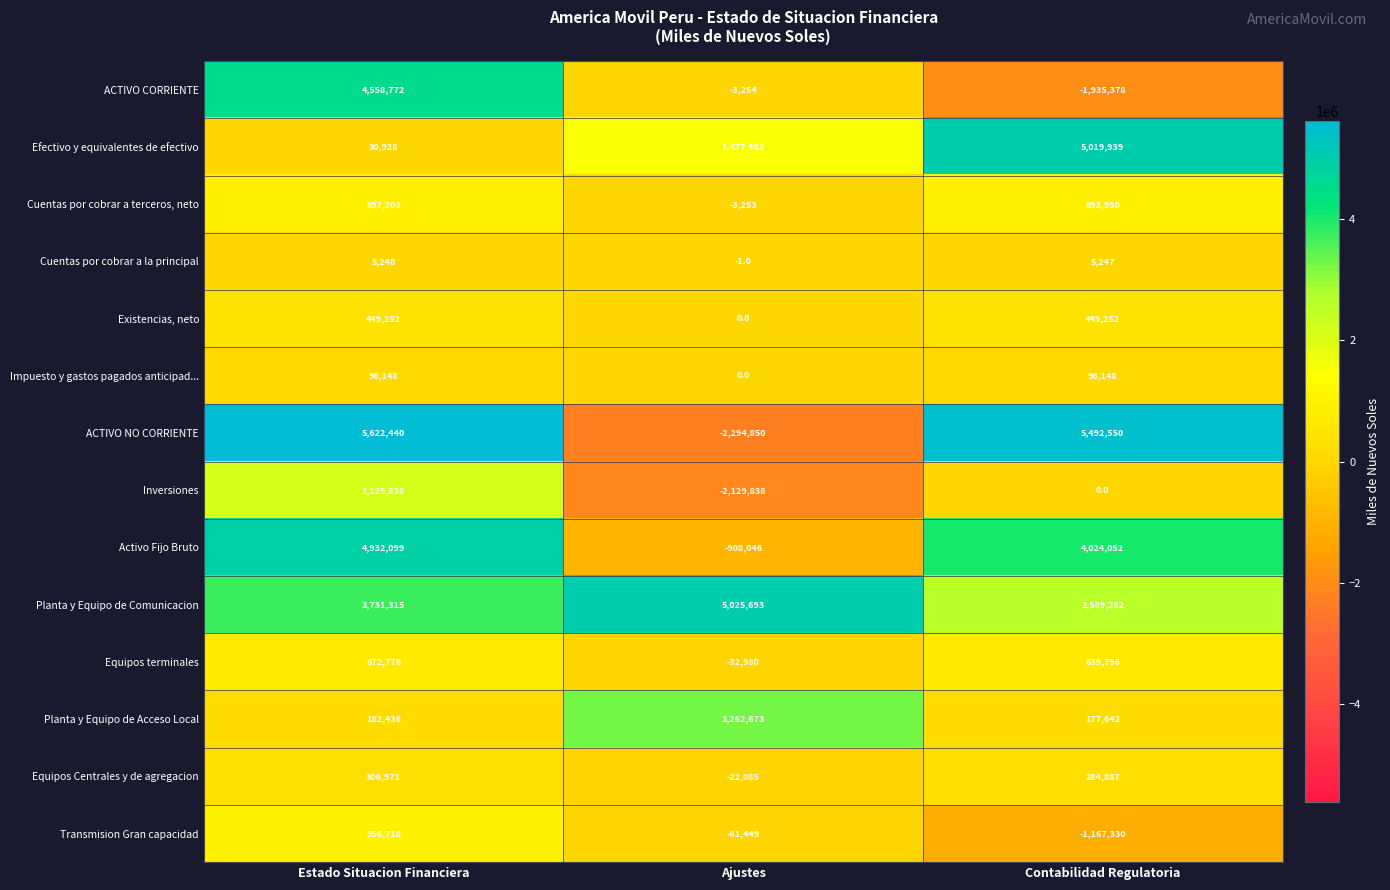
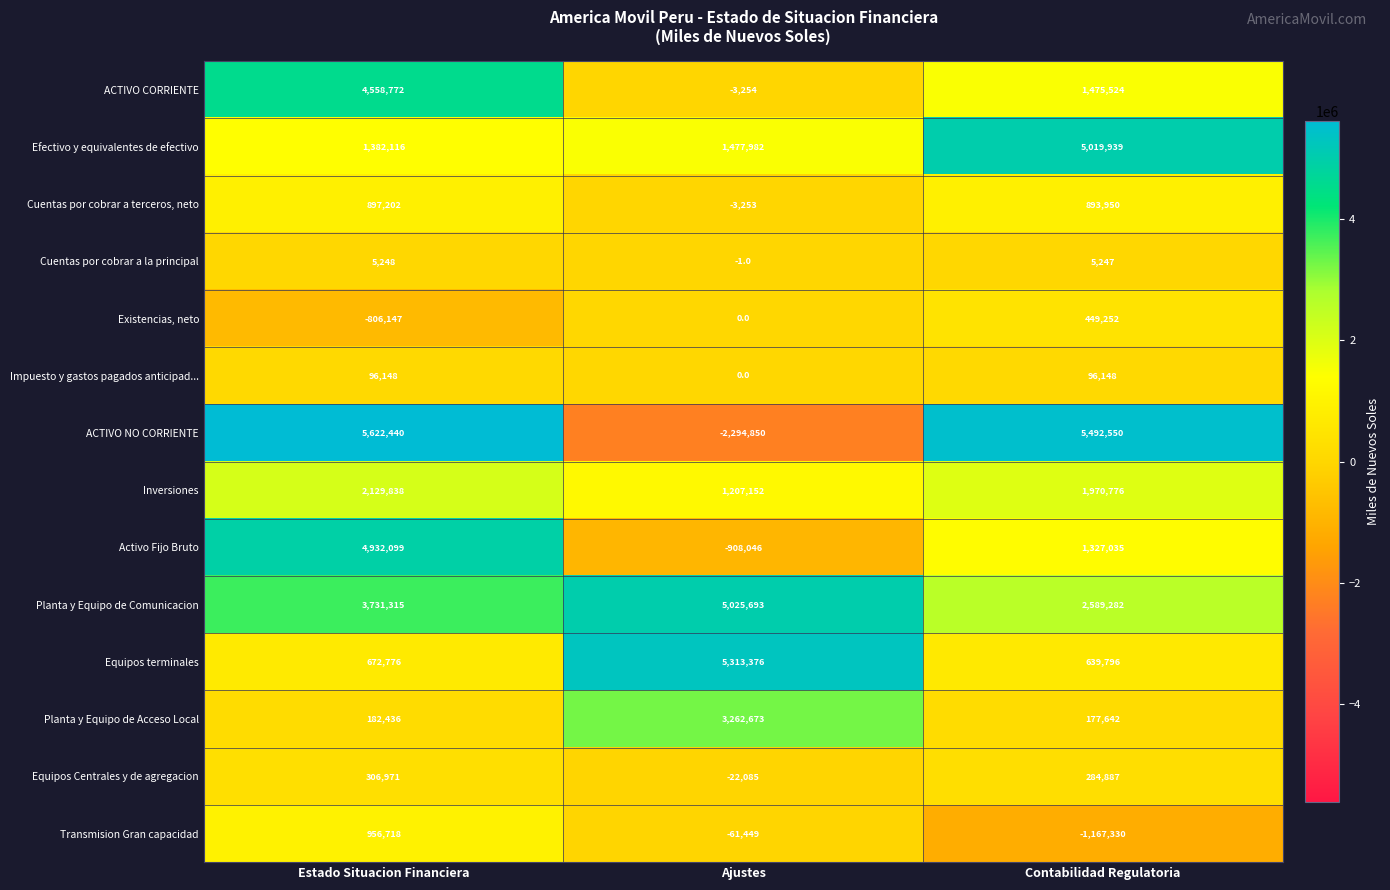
ACTIVO CORRIENTE, Contabilidad Regulatoria: -1,935,378 -> 1,475,524
Efectivo y equivalentes de efectivo, Estado Situacion Financiera: 30,928 -> 1,382,116
Existencias, neto, Estado Situacion Financiera: 449,252 -> -806,147
Inversiones, Ajustes: -2,129,838 -> 1,207,152
Inversiones, Contabilidad Regulatoria: 0.0 -> 1,970,776
Activo Fijo Bruto, Contabilidad Regulatoria: 4,024,052 -> 1,327,035
Equipos terminales, Ajustes: -32,980 -> 5,313,376
